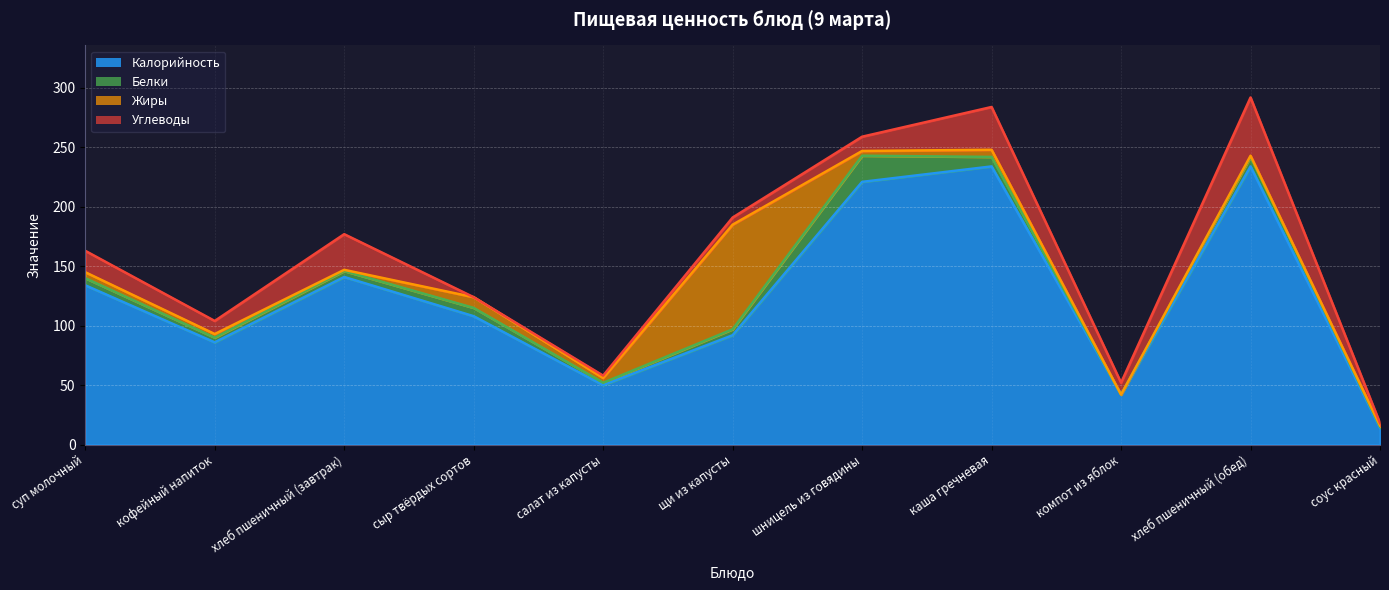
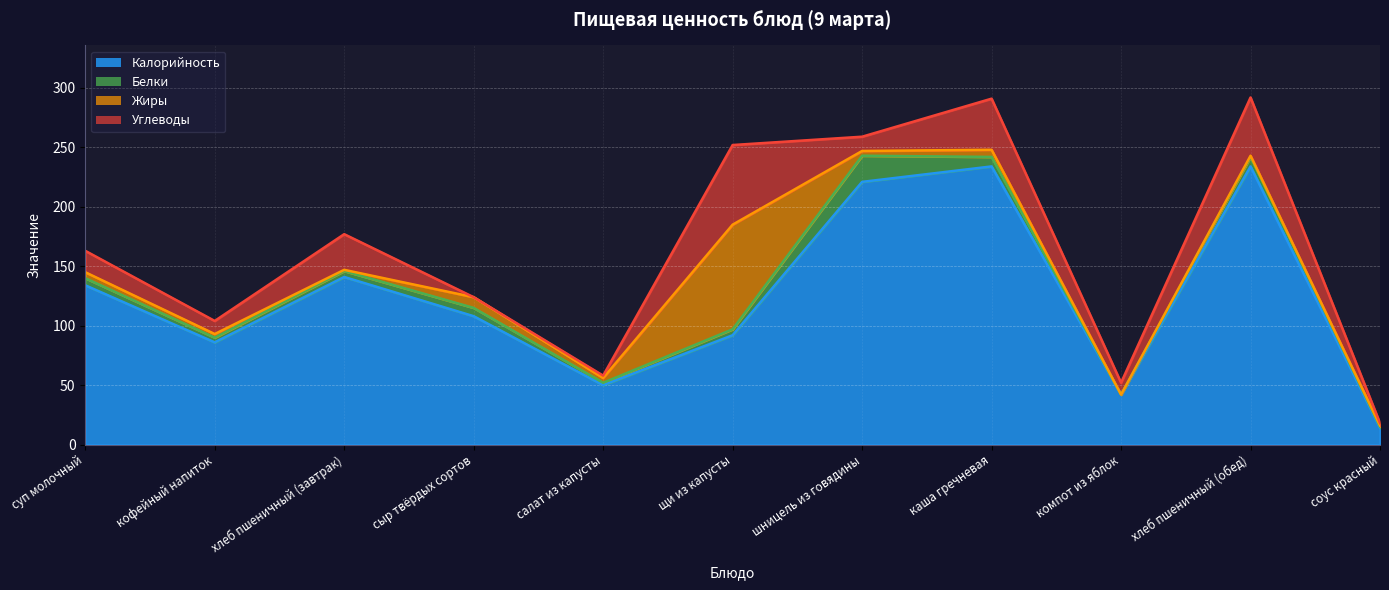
Углеводы, щи из капусты: 6 -> 67
Углеводы, каша гречневая: 36 -> 43
